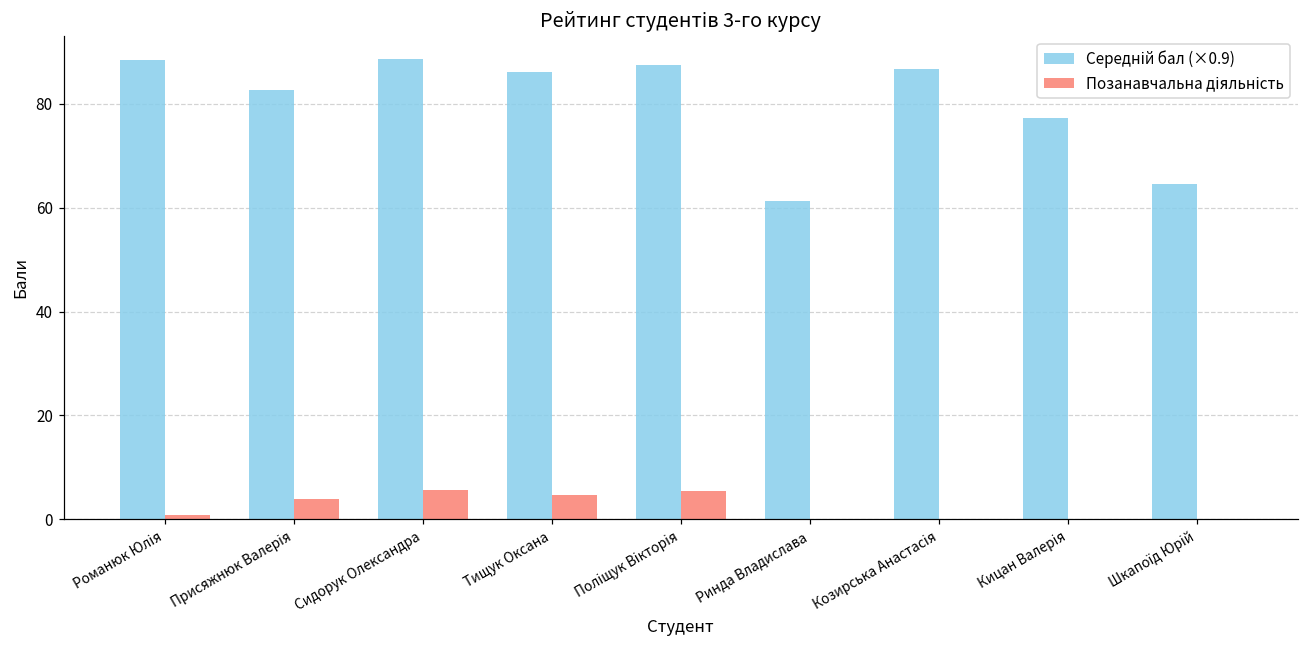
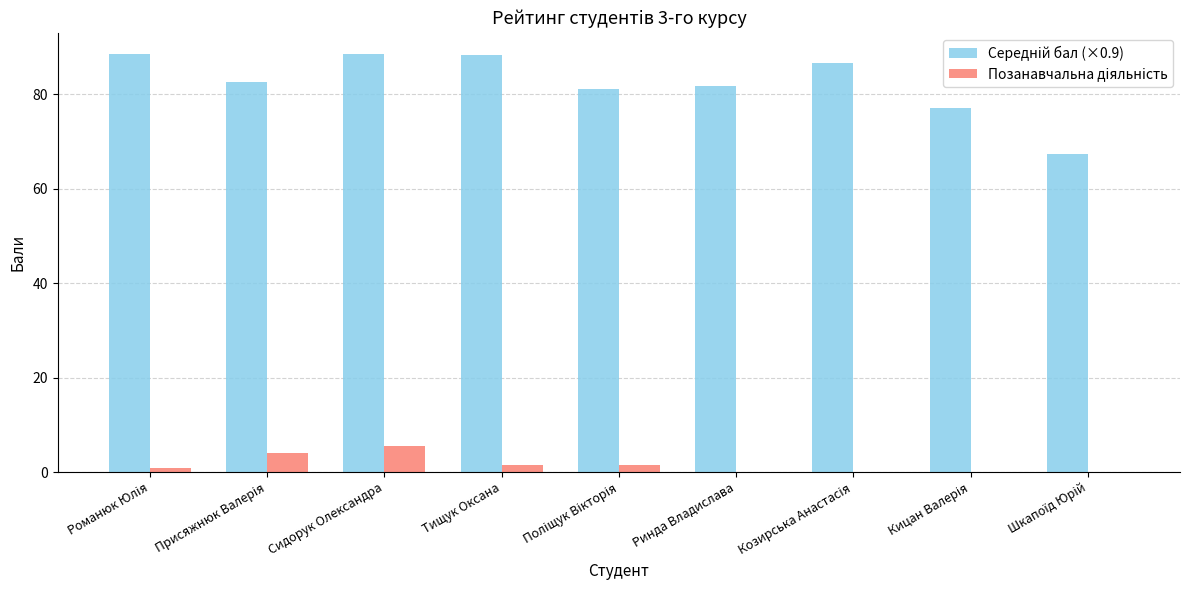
Середній бал (×0.9), Тищук Оксана: 86 -> 88
Позанавчальна діяльність, Тищук Оксана: 5 -> 1
Середній бал (×0.9), Поліщук Вікторія: 88 -> 81
Позанавчальна діяльність, Поліщук Вікторія: 5 -> 1
Середній бал (×0.9), Ринда Владислава: 61 -> 82
Середній бал (×0.9), Шкапоїд Юрій: 65 -> 67
